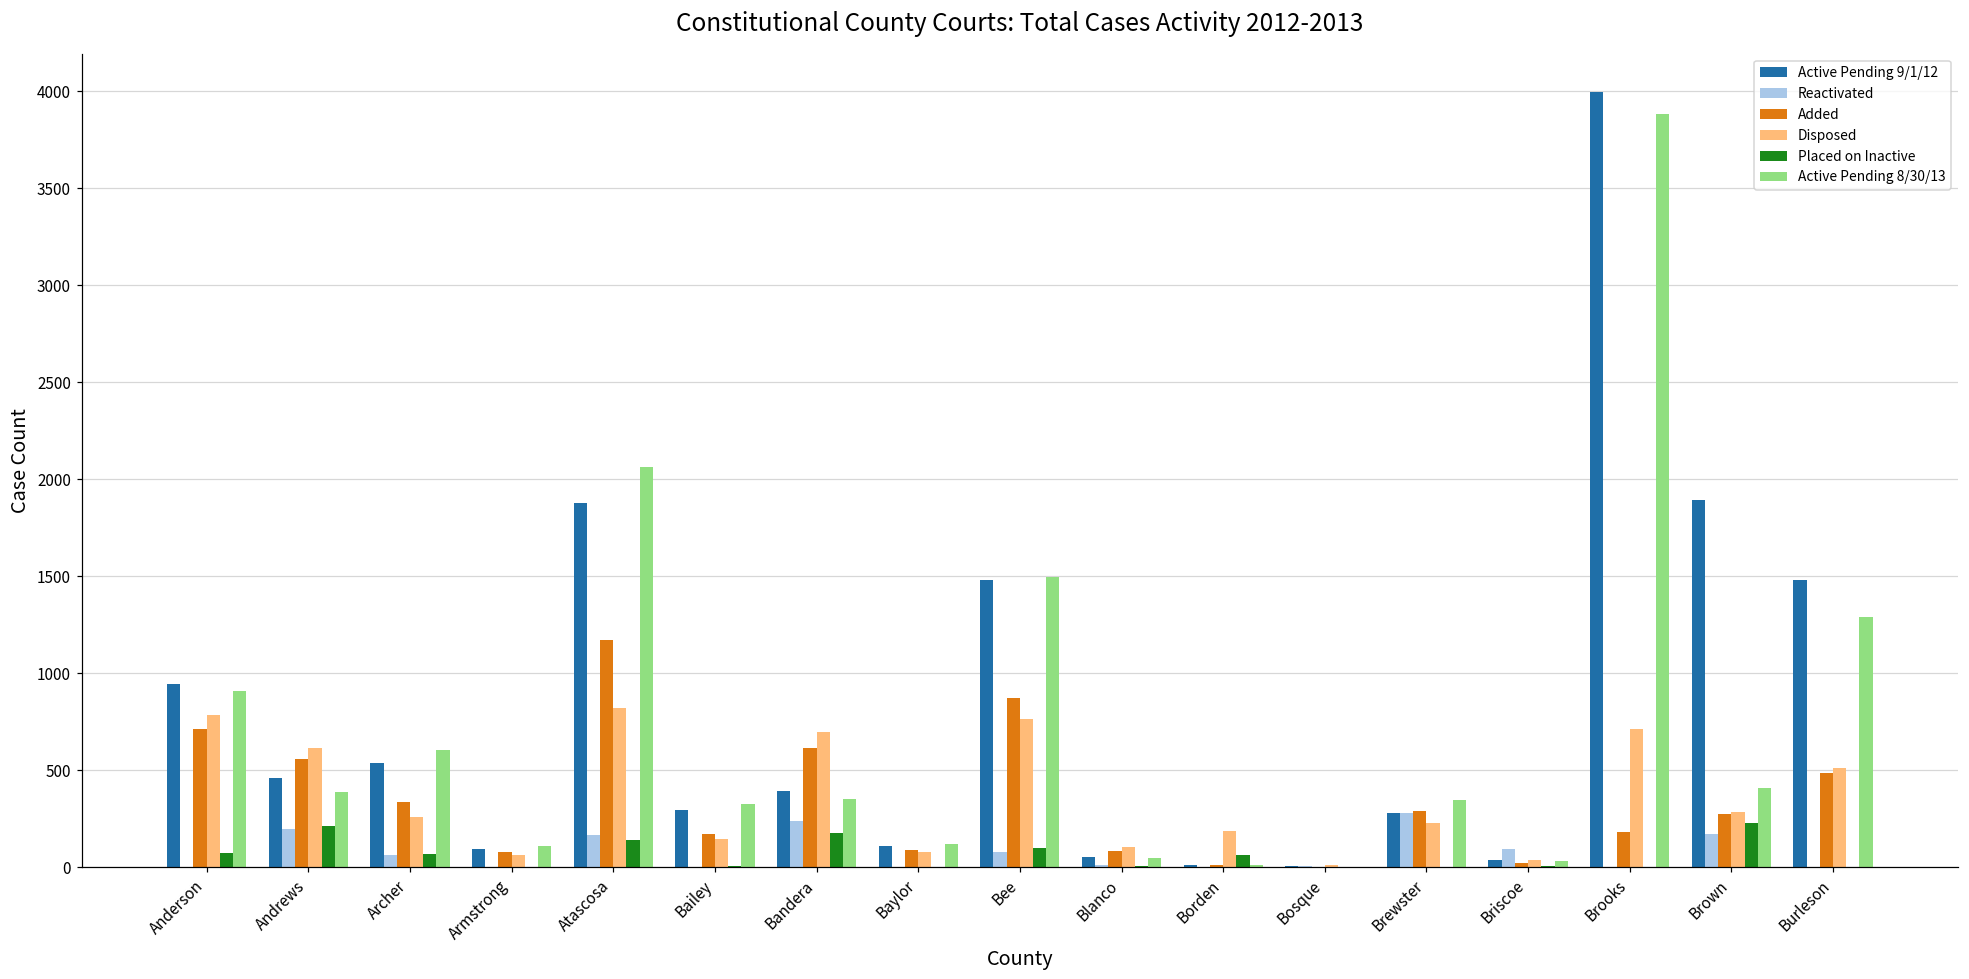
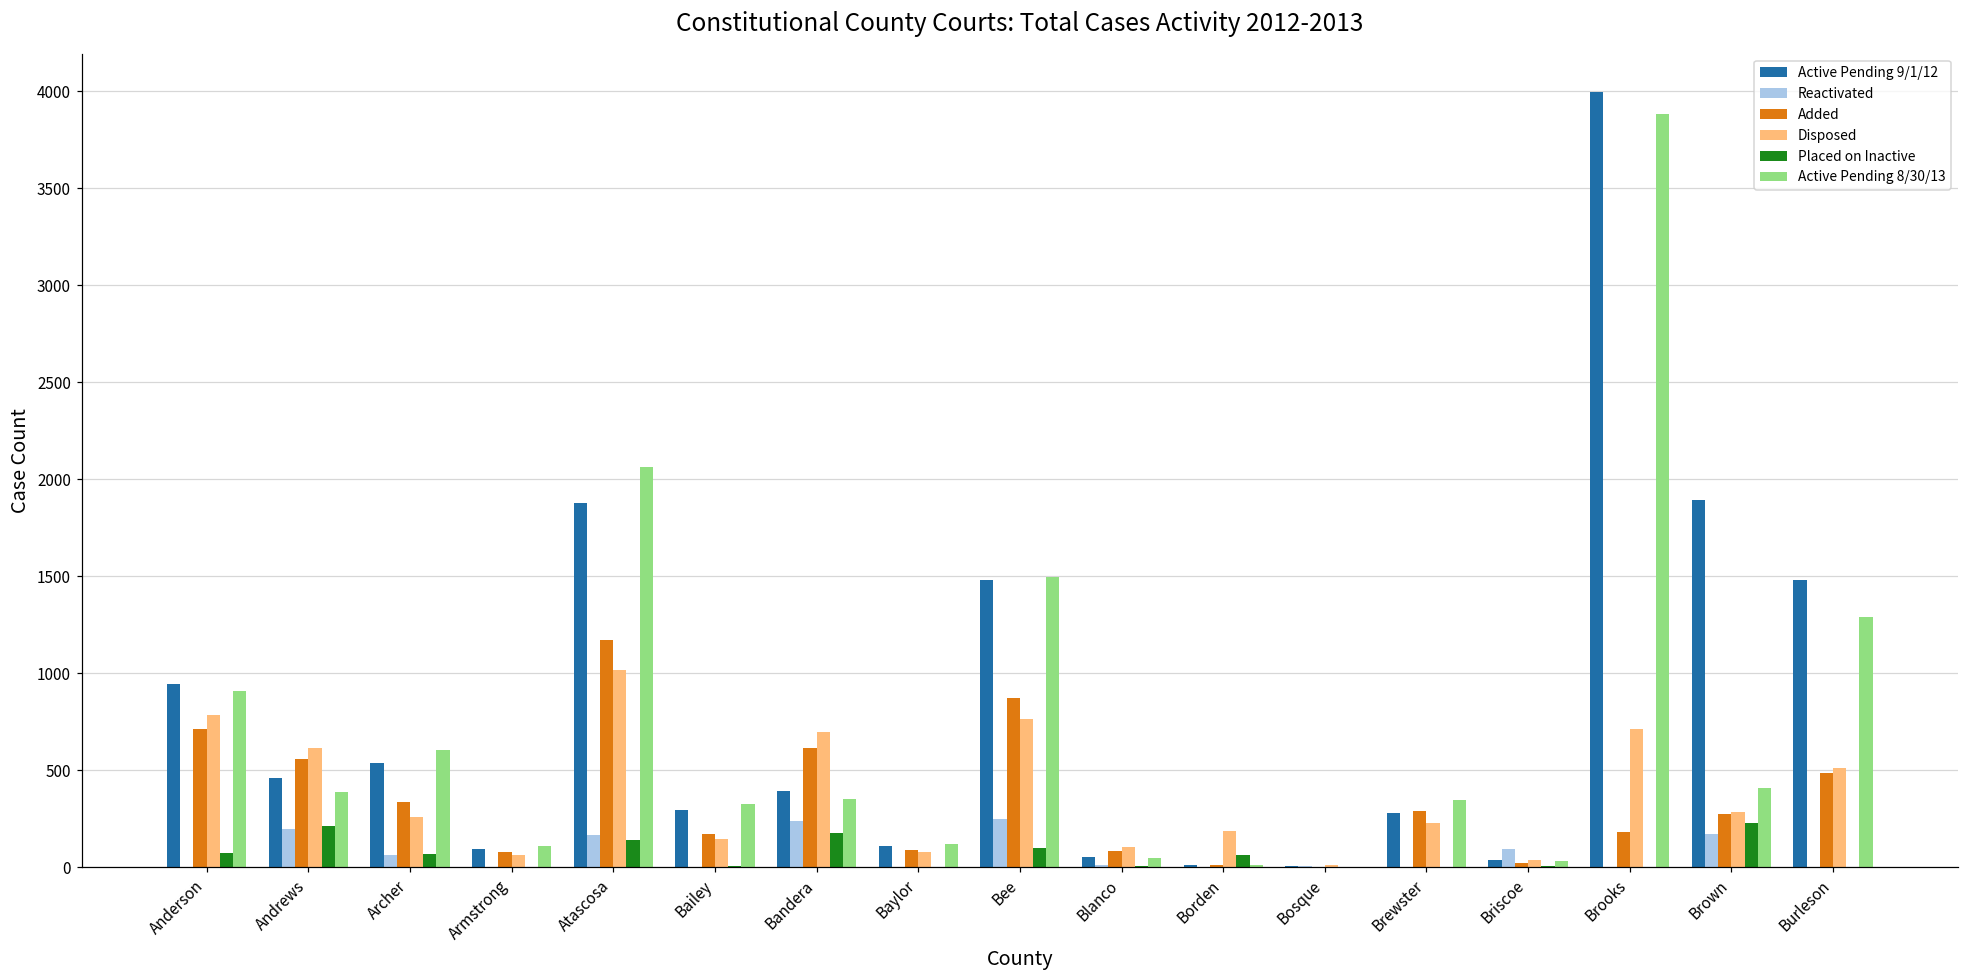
Disposed, Atascosa: 820 -> 1020
Reactivated, Bee: 80 -> 250
Reactivated, Brewster: 280 -> 0
